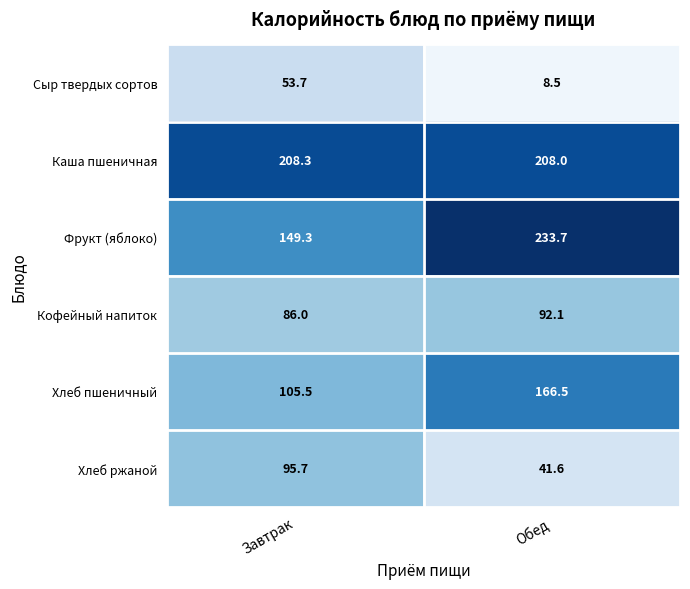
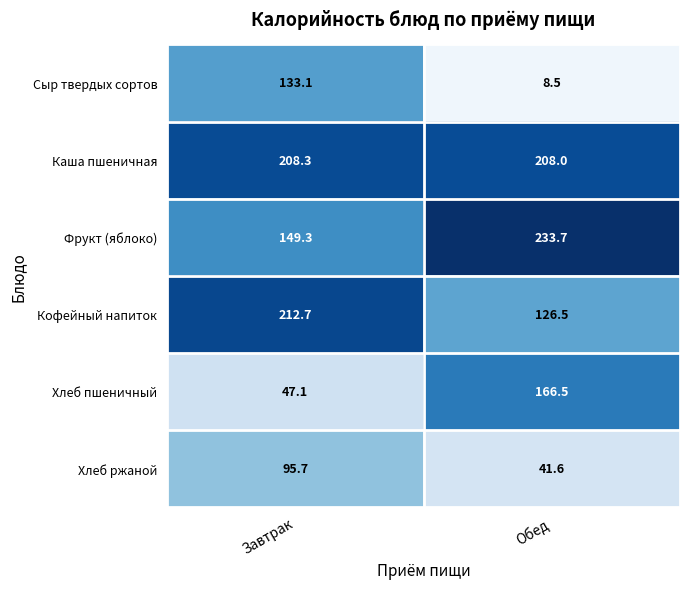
Сыр твердых сортов, Завтрак: 53.7 -> 133.1
Кофейный напиток, Завтрак: 86.0 -> 212.7
Кофейный напиток, Обед: 92.1 -> 126.5
Хлеб пшеничный, Завтрак: 105.5 -> 47.1
